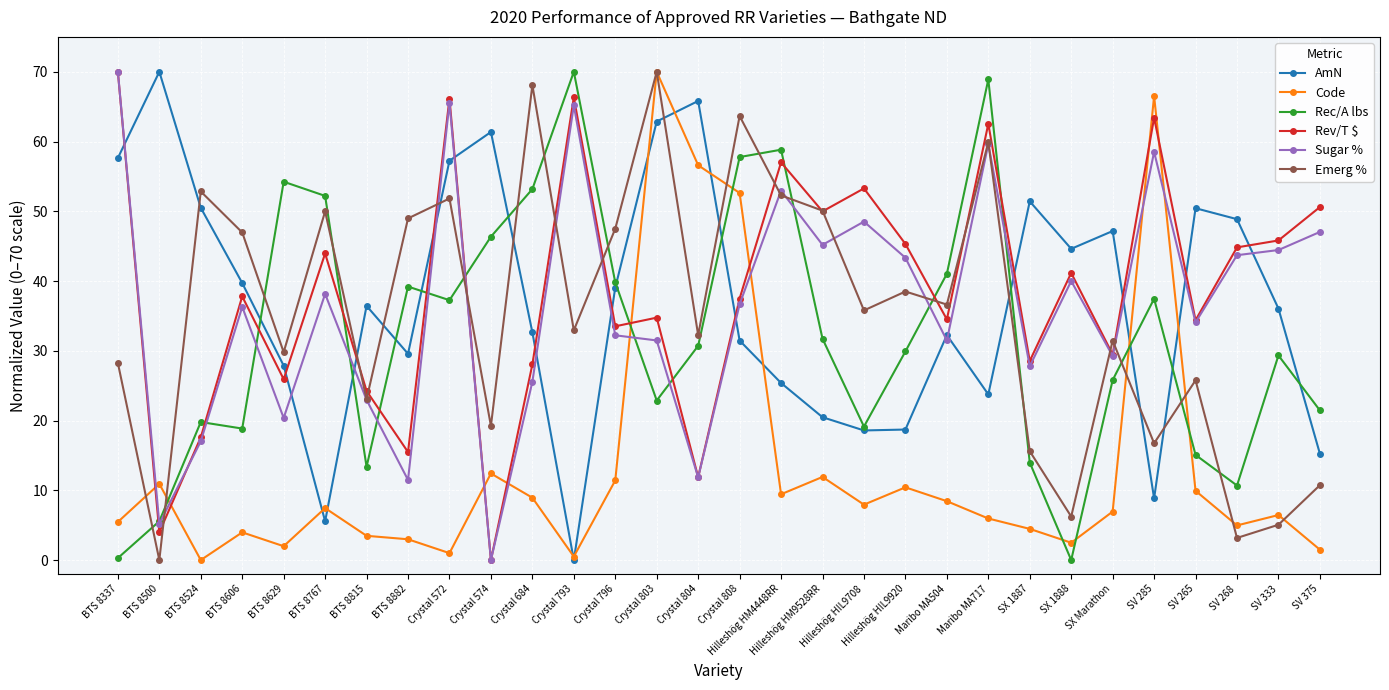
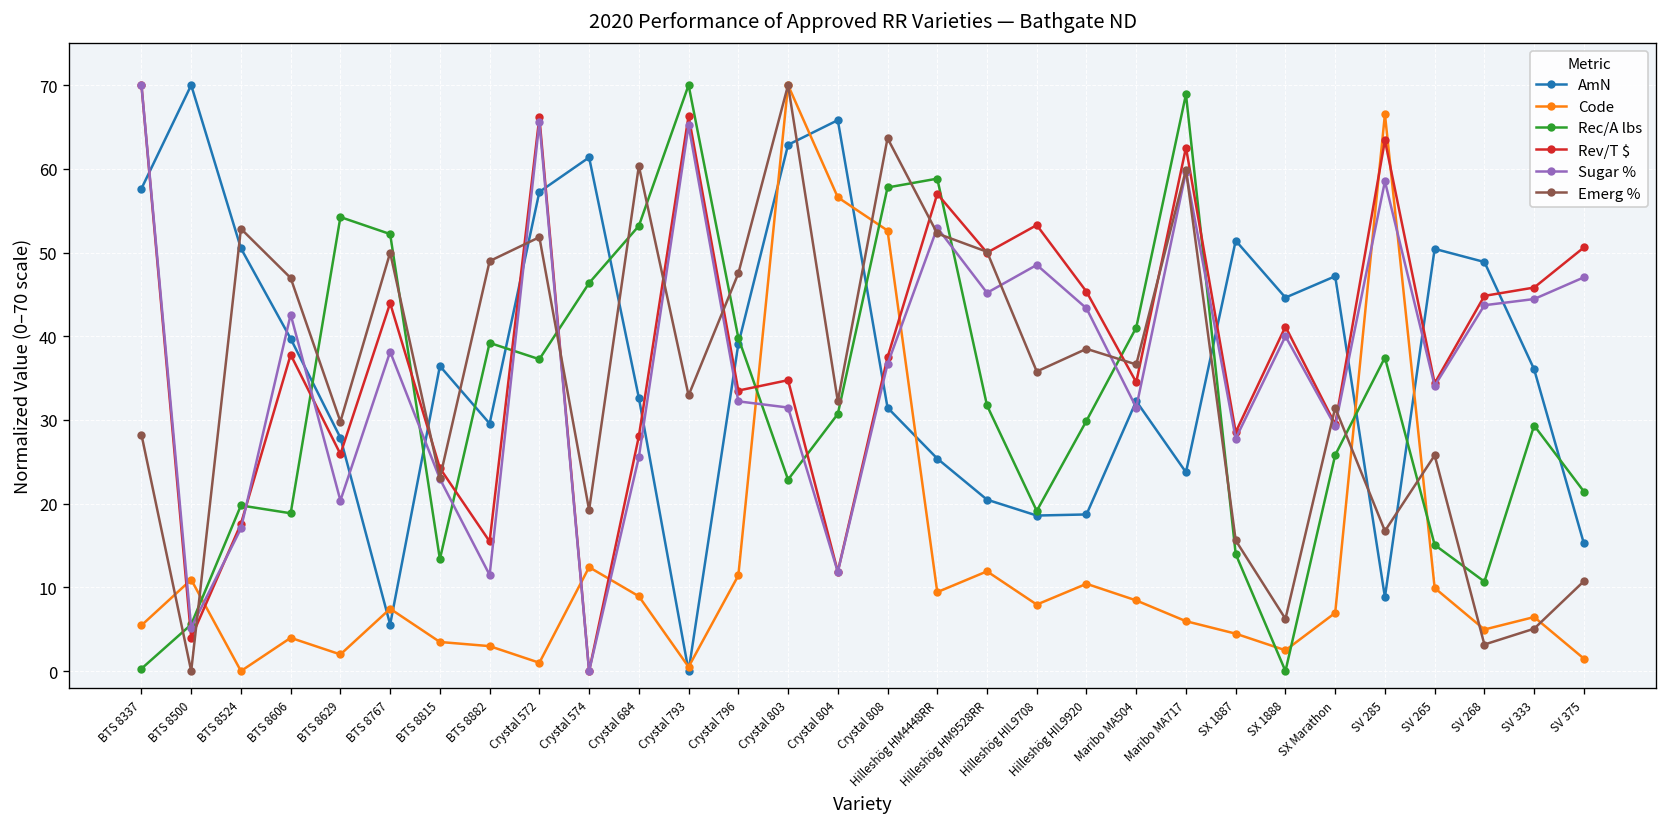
Sugar %, BTS 8606: 36 -> 43
Emerg %, Crystal 684: 68 -> 60
